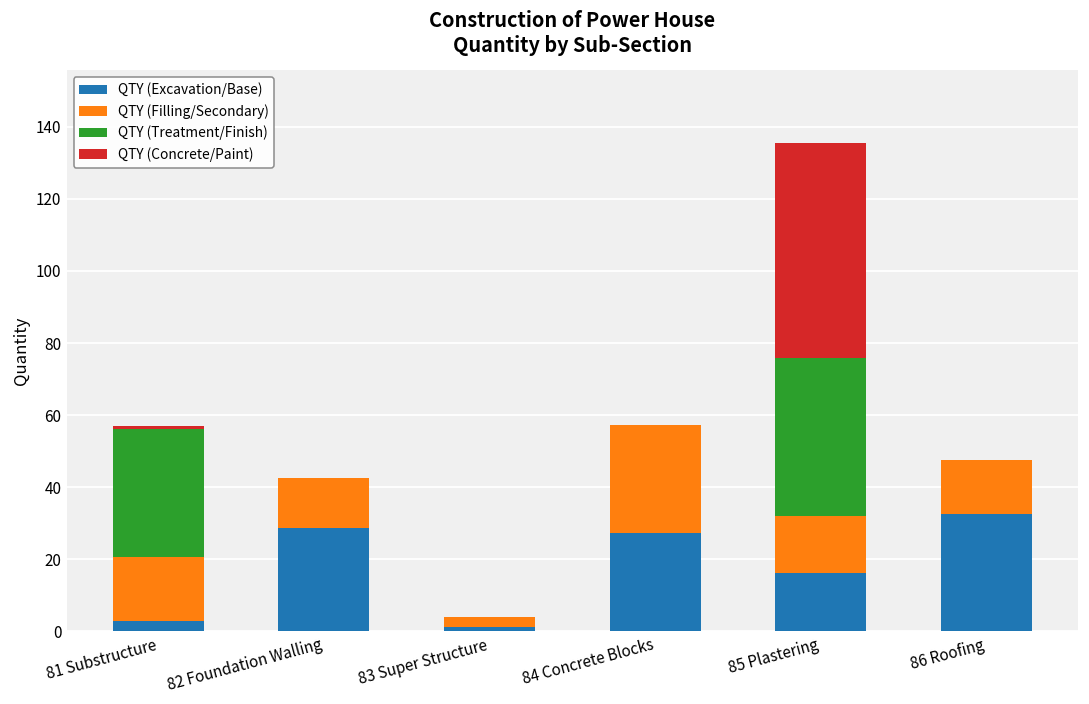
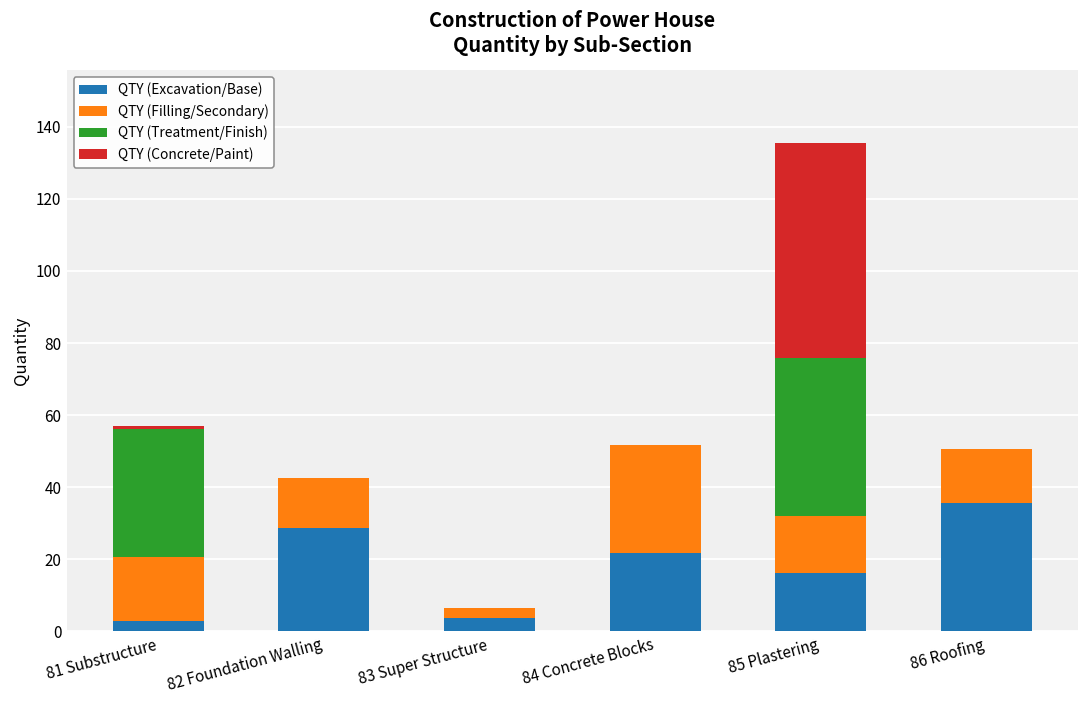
QTY (Excavation/Base), 83 Super Structure: 1 -> 4
QTY (Excavation/Base), 84 Concrete Blocks: 27 -> 22
QTY (Excavation/Base), 86 Roofing: 33 -> 36
